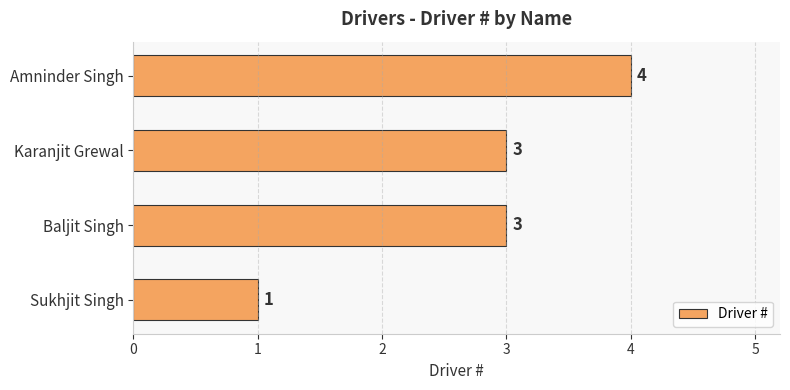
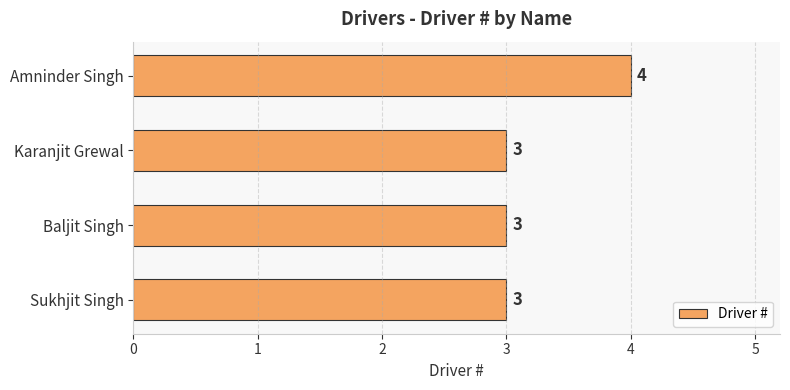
Sukhjit Singh: 1 -> 3
